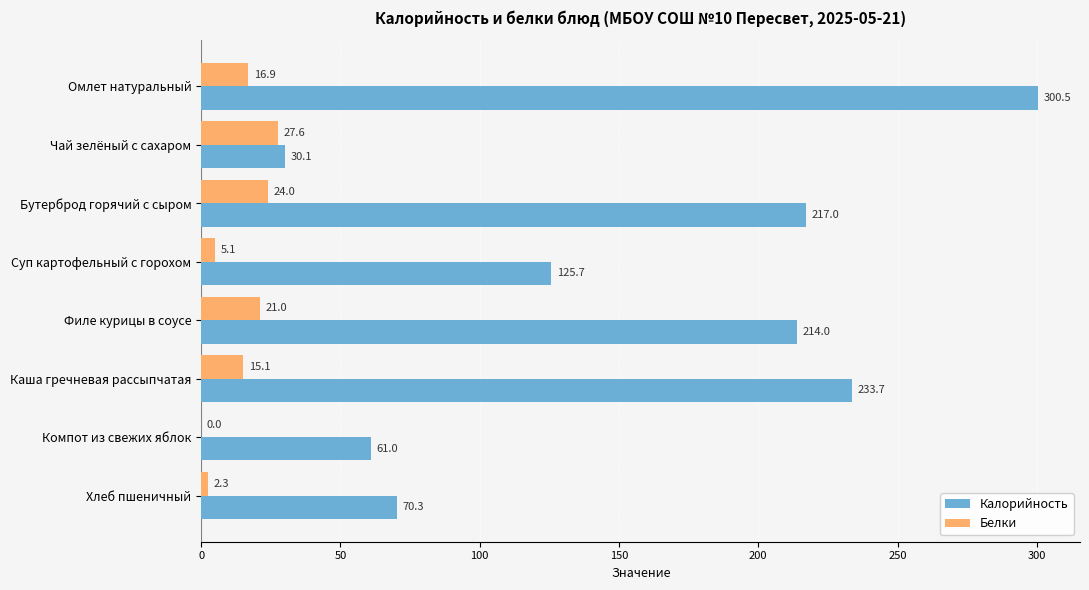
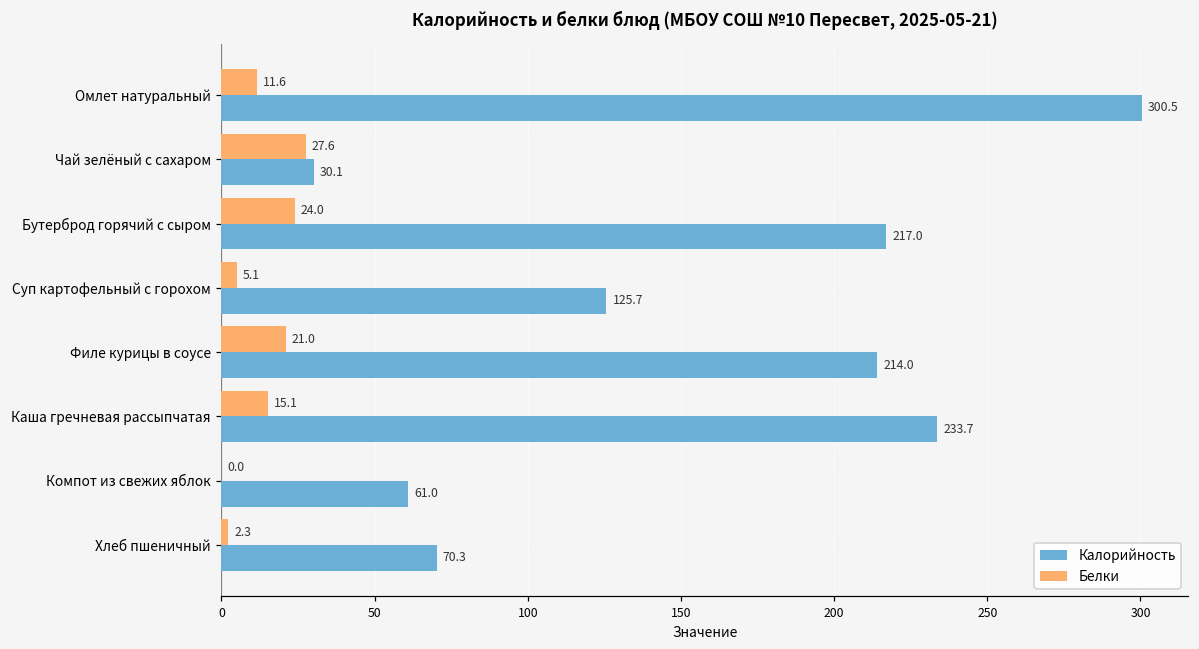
Белки, Омлет натуральный: 16.9 -> 11.6
